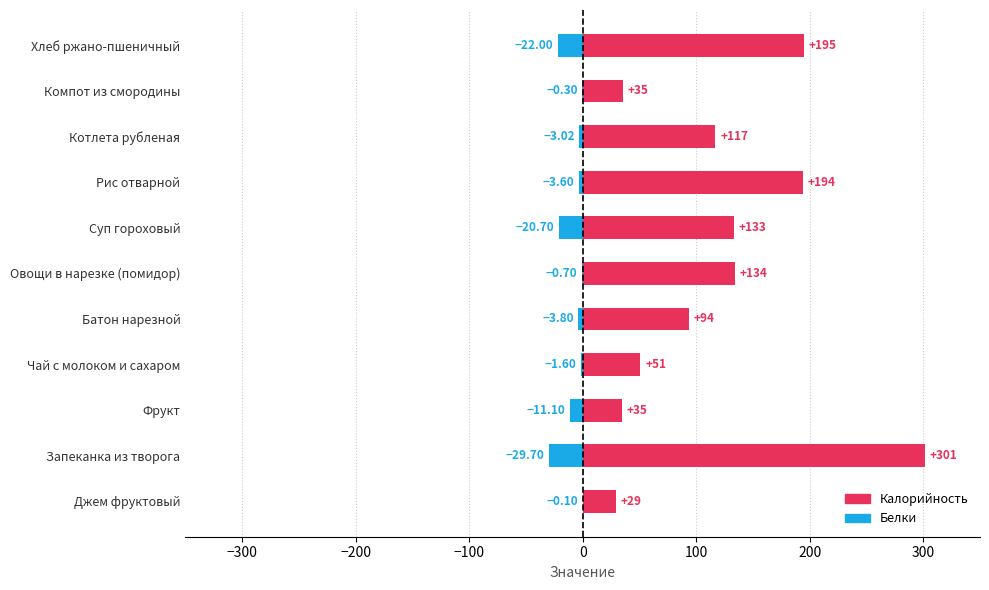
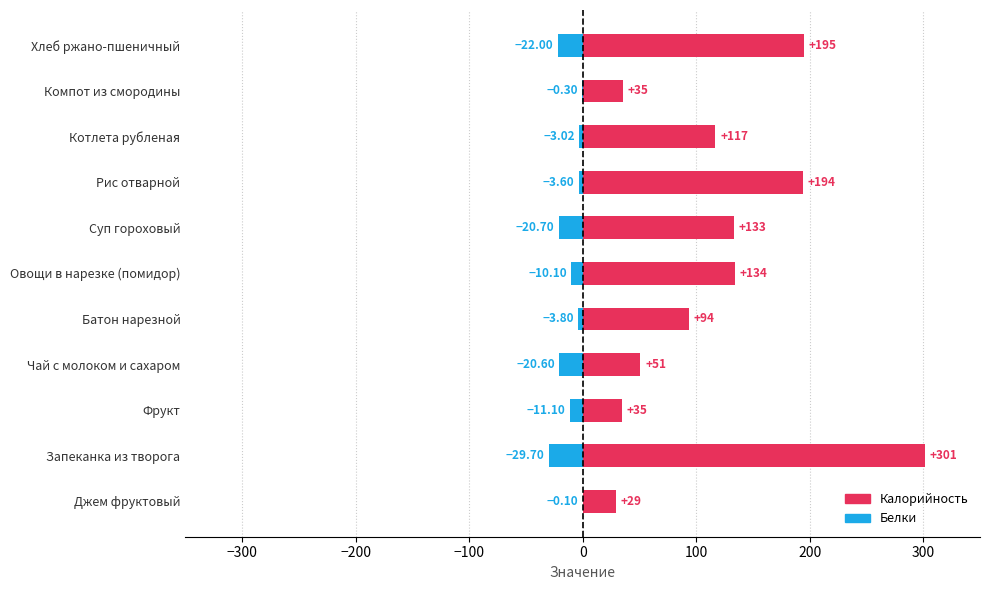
Белки, Овощи в нарезке (помидор): -0.70 -> -10.10
Белки, Чай с молоком и сахаром: -1.60 -> -20.60
